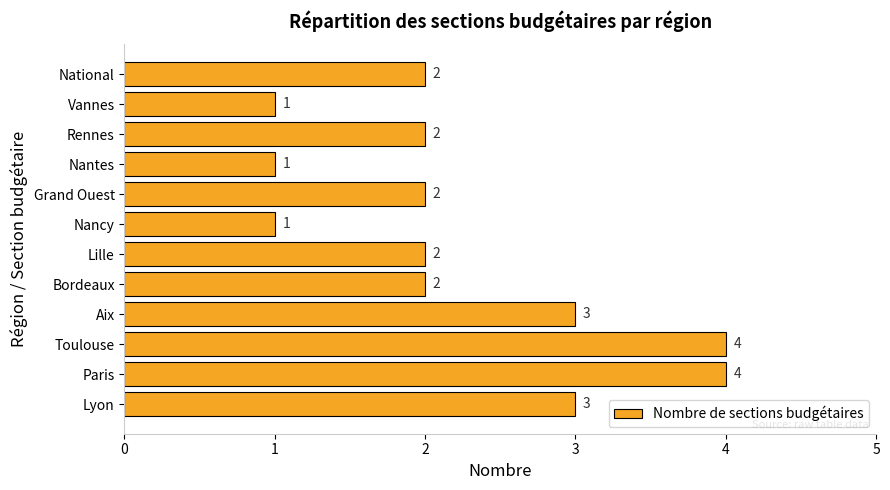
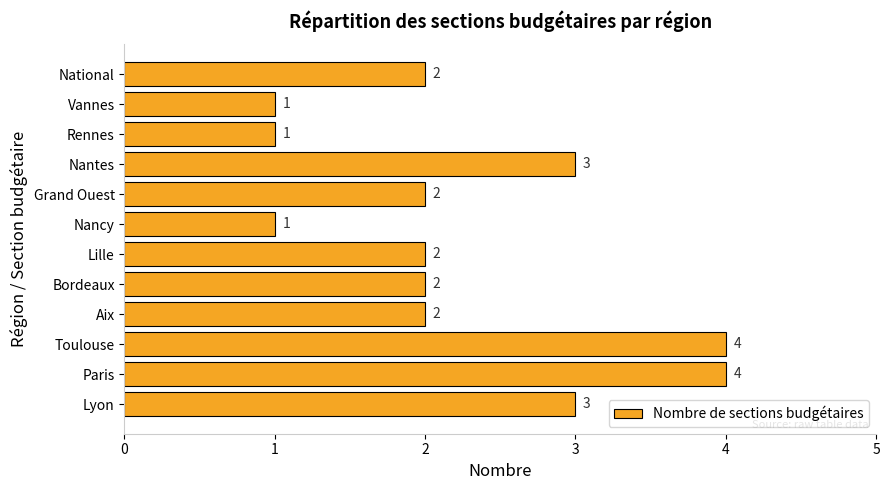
Rennes: 2 -> 1
Nantes: 1 -> 3
Aix: 3 -> 2
